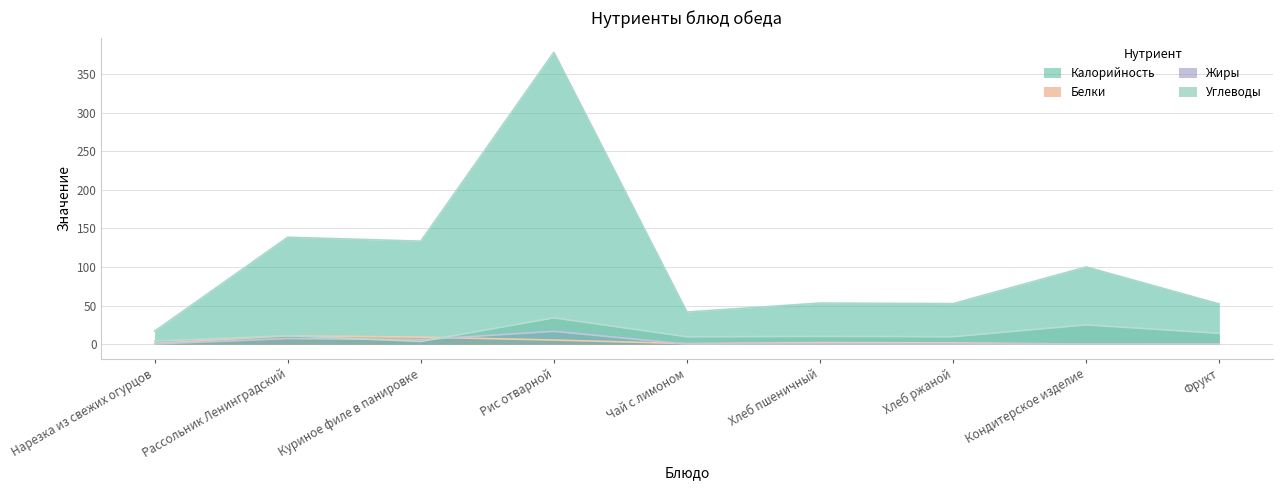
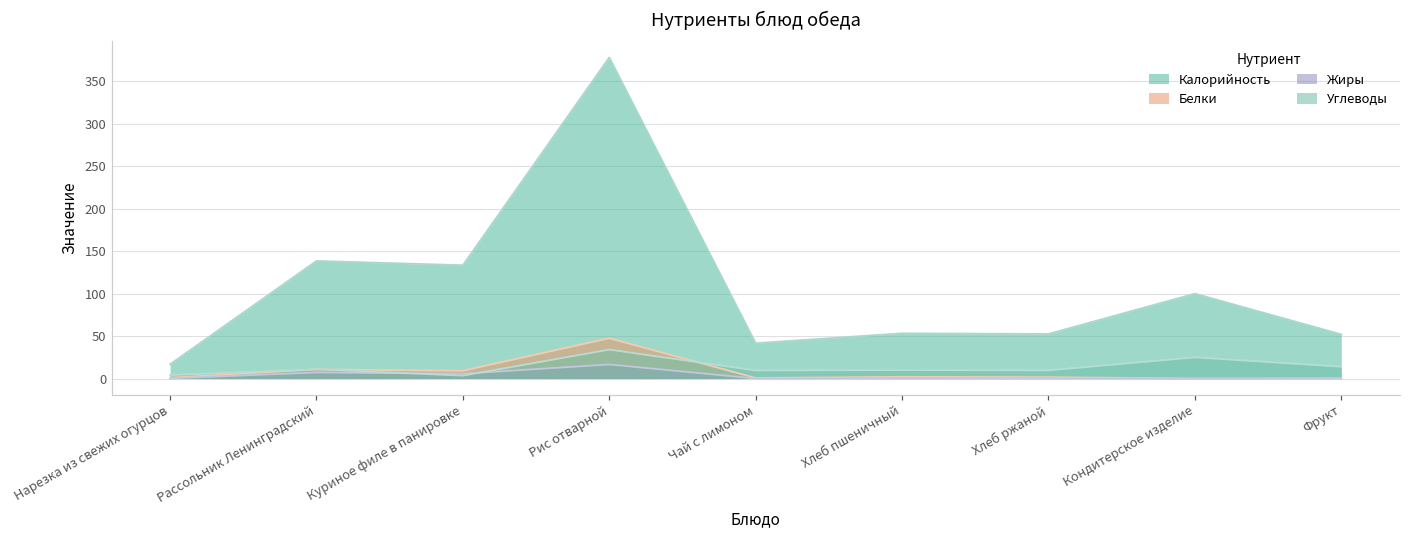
Белки, Рис отварной: 10 -> 50
